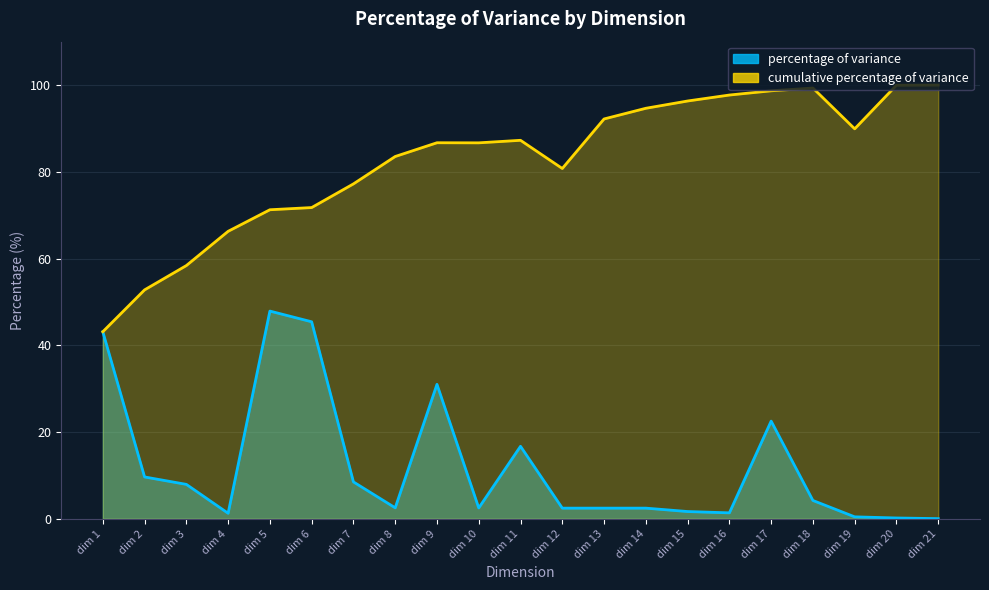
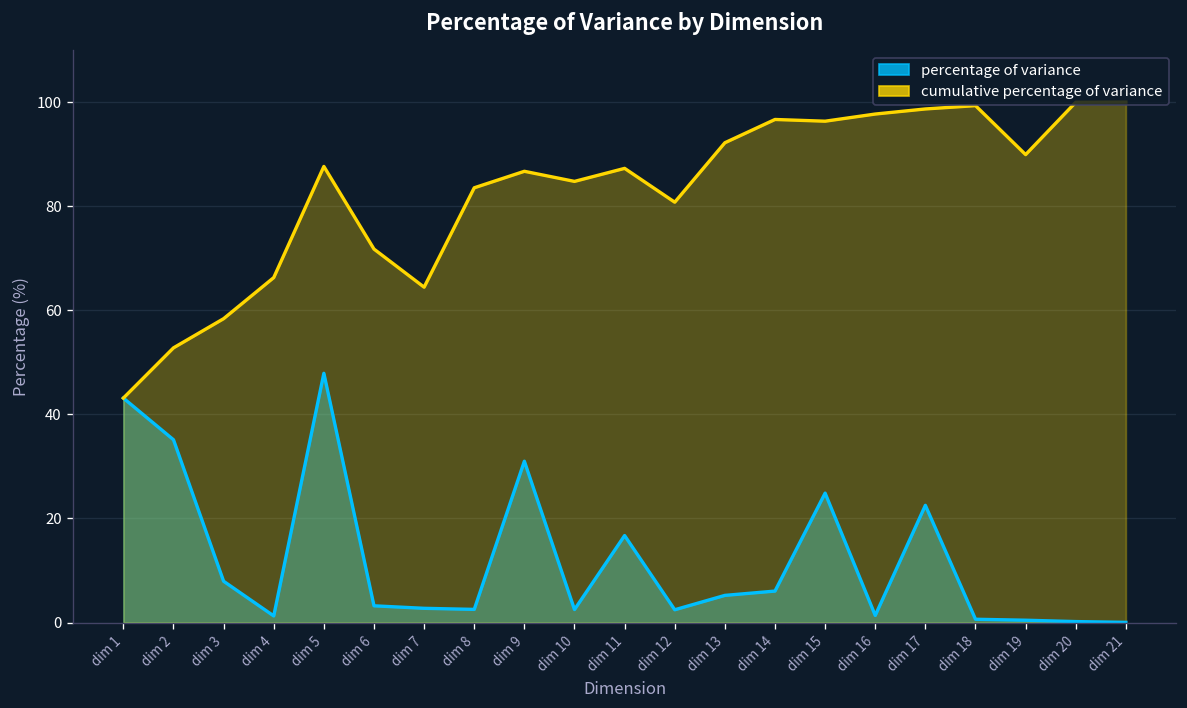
percentage of variance, dim 2: 10 -> 35
cumulative percentage of variance, dim 5: 71 -> 88
percentage of variance, dim 6: 45 -> 3
percentage of variance, dim 7: 9 -> 3
cumulative percentage of variance, dim 7: 77 -> 64
cumulative percentage of variance, dim 10: 87 -> 85
percentage of variance, dim 13: 2 -> 5
percentage of variance, dim 14: 2 -> 6
cumulative percentage of variance, dim 14: 95 -> 97
percentage of variance, dim 15: 2 -> 25
percentage of variance, dim 18: 4 -> 1
